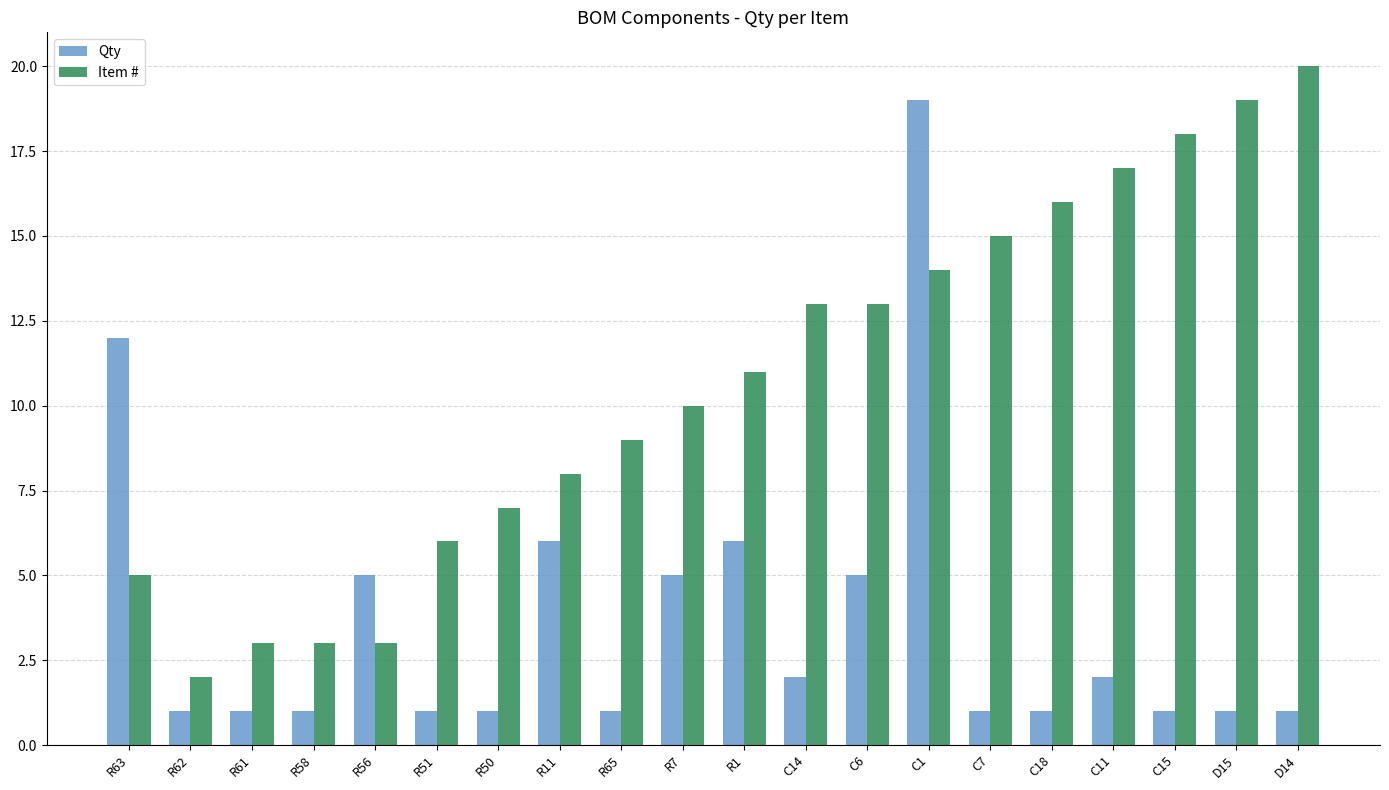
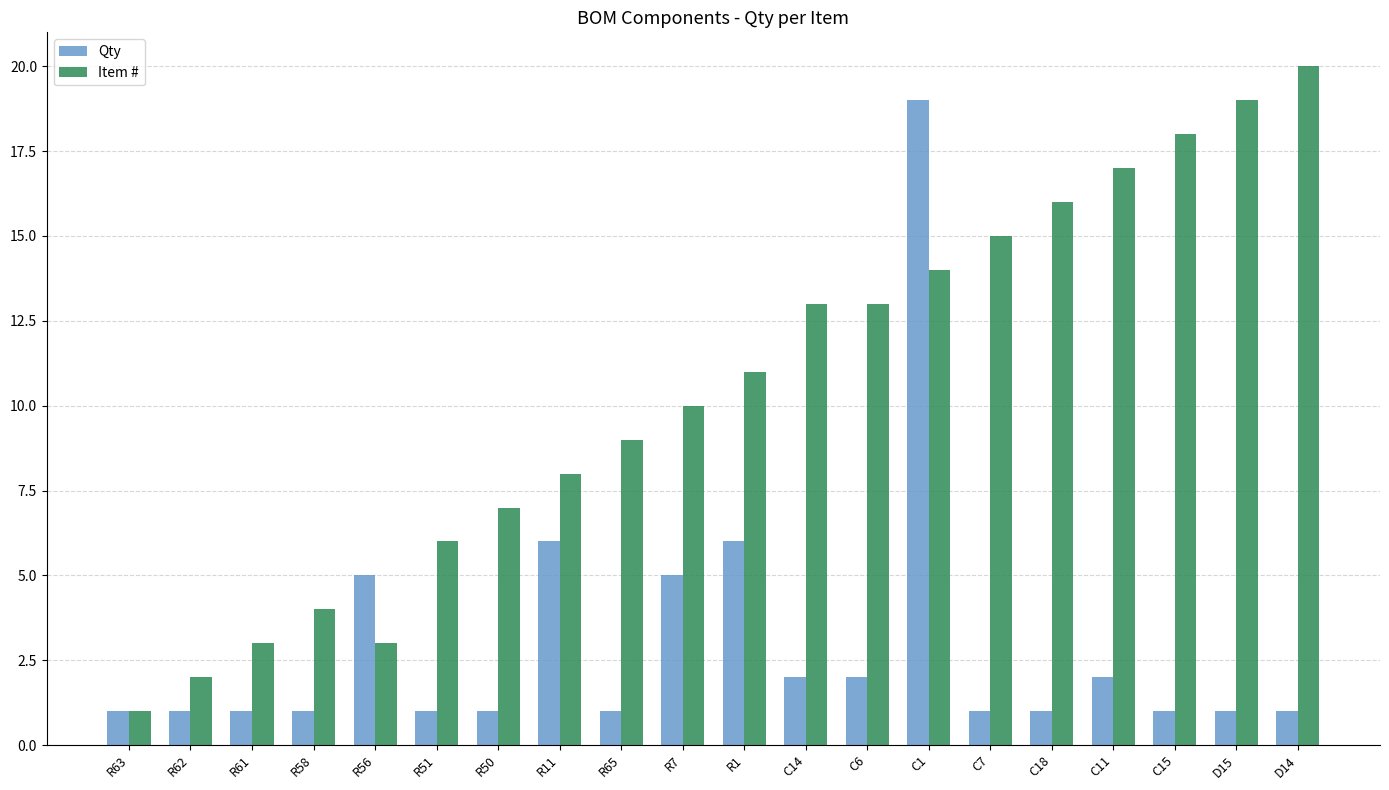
Qty, R63: 12 -> 1
Item #, R63: 5 -> 1
Item #, R58: 3 -> 4
Qty, C6: 5 -> 2
